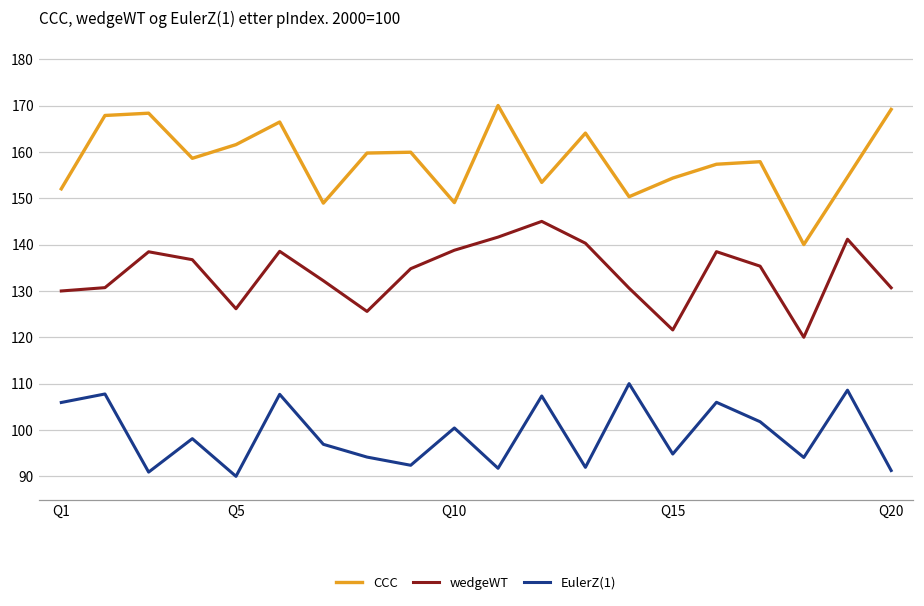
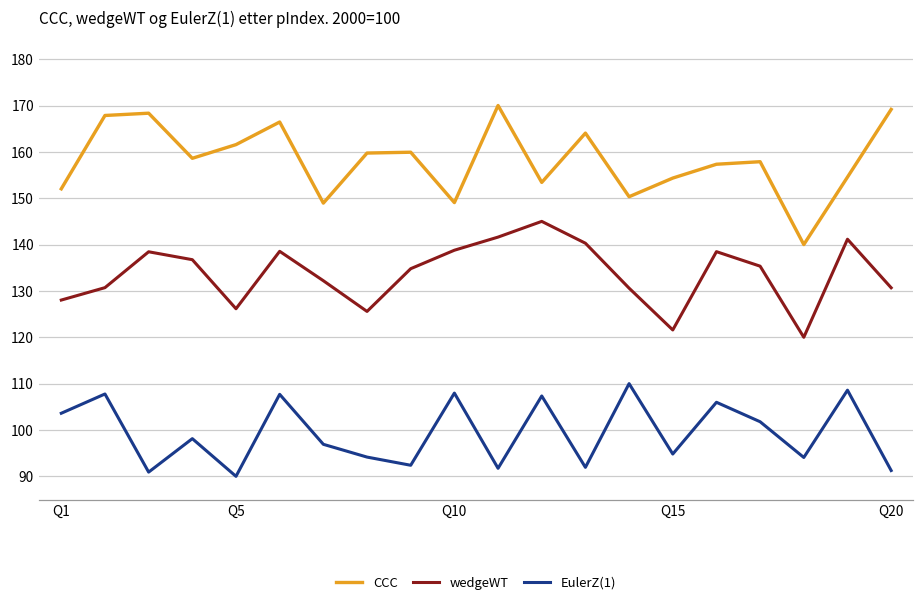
wedgeWT, Q1: 130 -> 128
EulerZ(1), Q1: 106 -> 104
EulerZ(1), Q10: 100 -> 108
